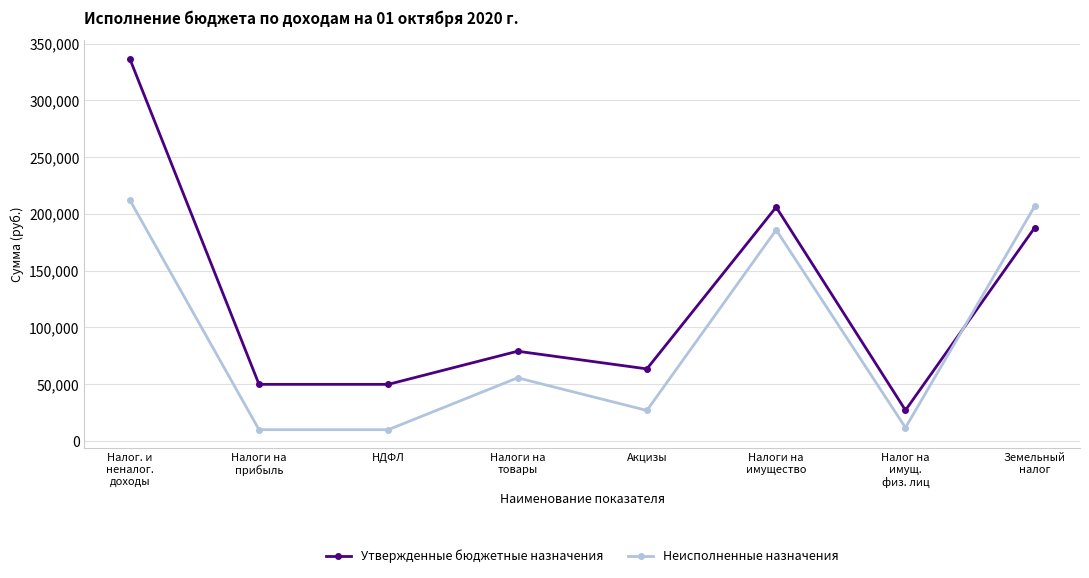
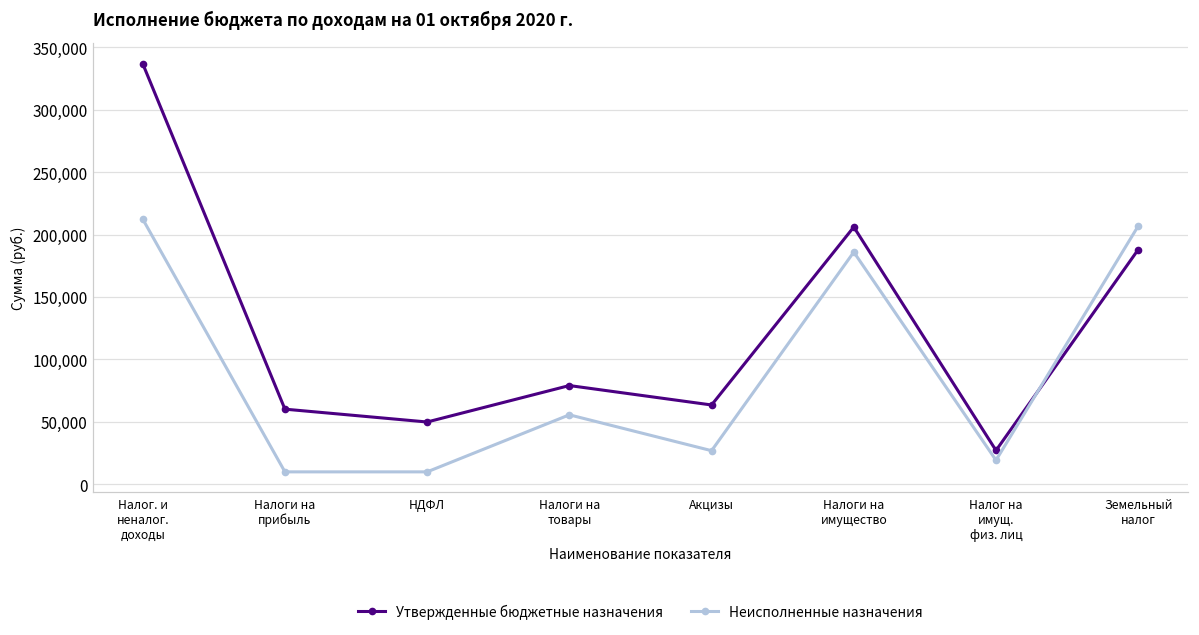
Утвержденные бюджетные назначения, Налоги на прибыль: 50,000 -> 60,000
Неисполненные назначения, Налог на имущ. физ. лиц: 12,000 -> 19,000
